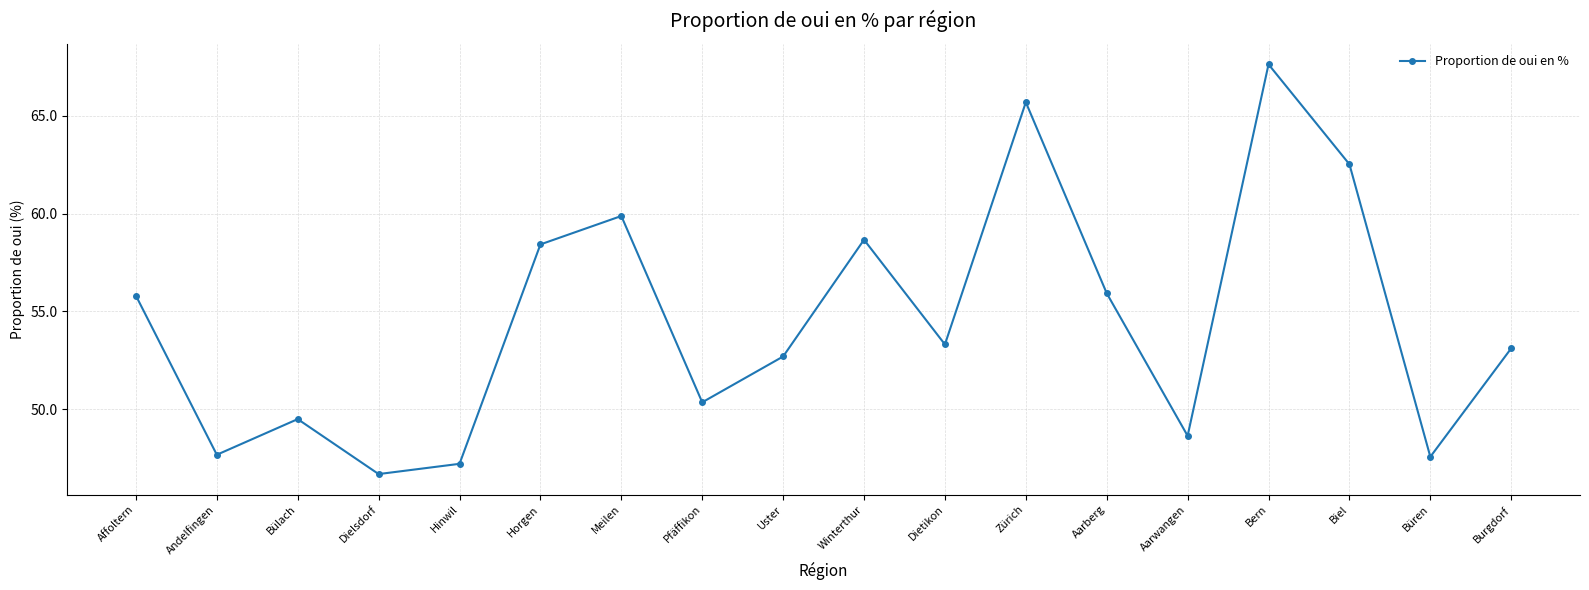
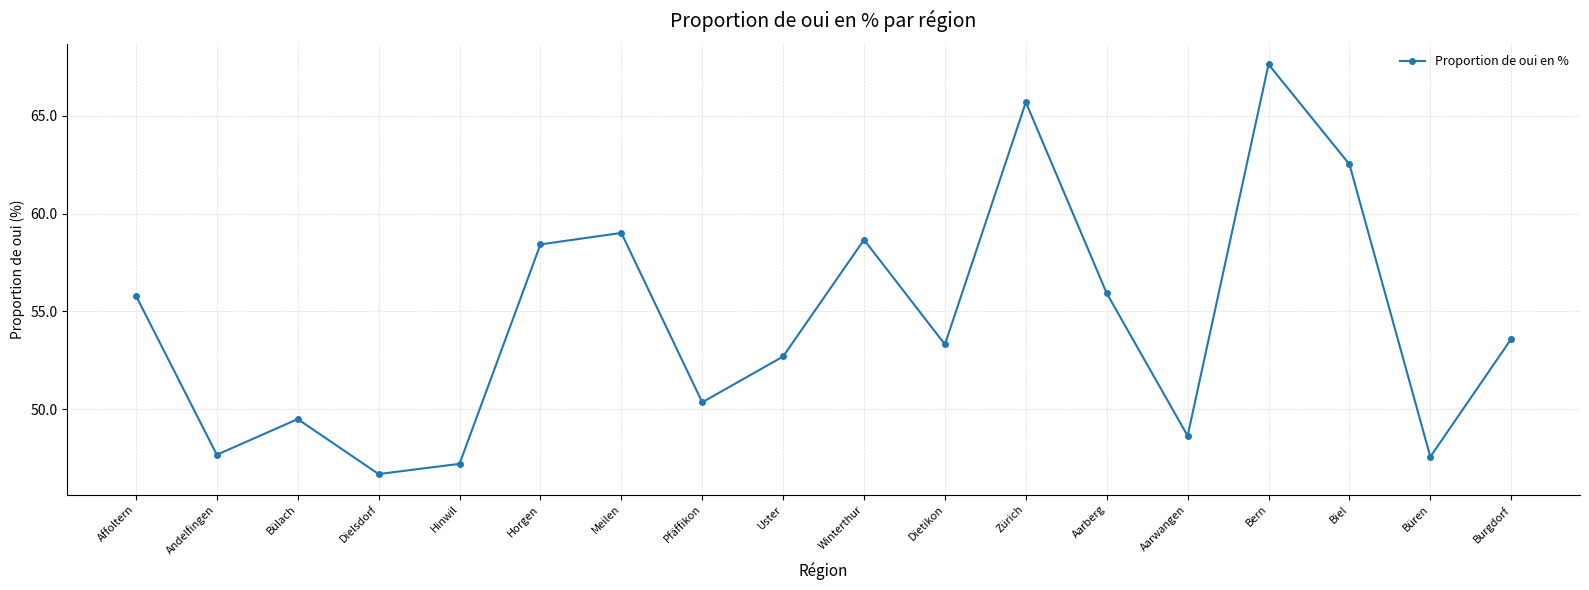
Meilen: 59.9 -> 59.0
Burgdorf: 53.1 -> 53.6
